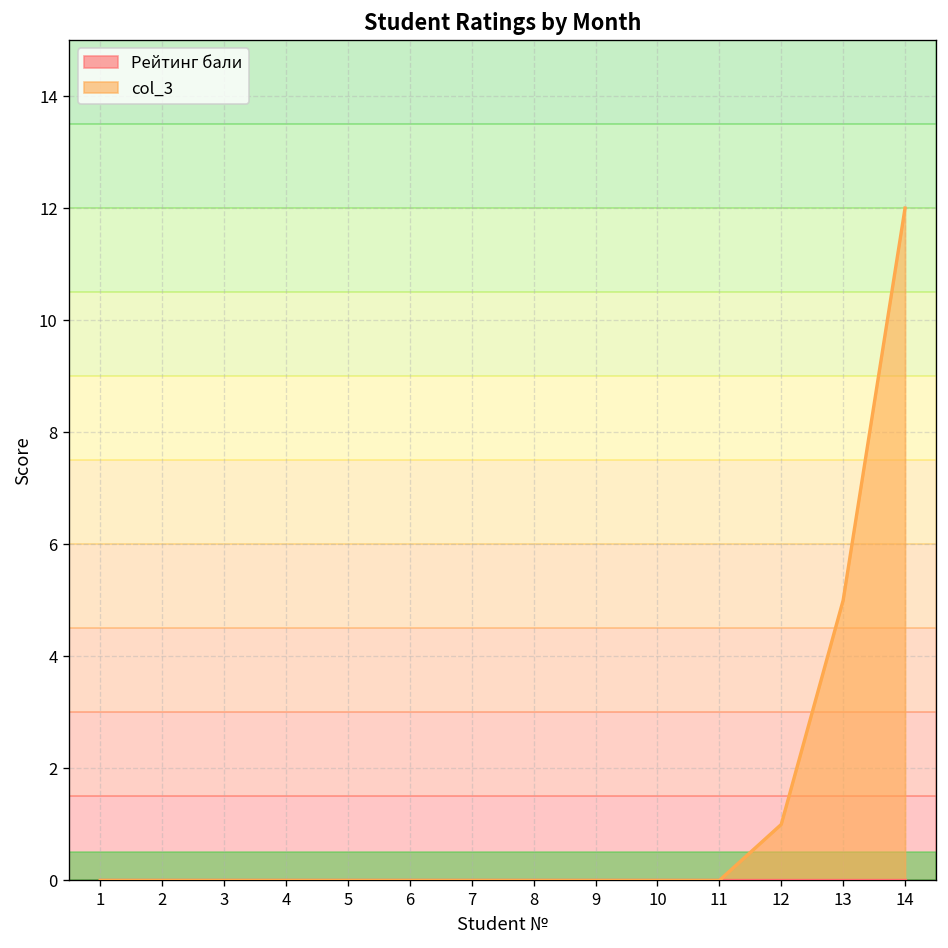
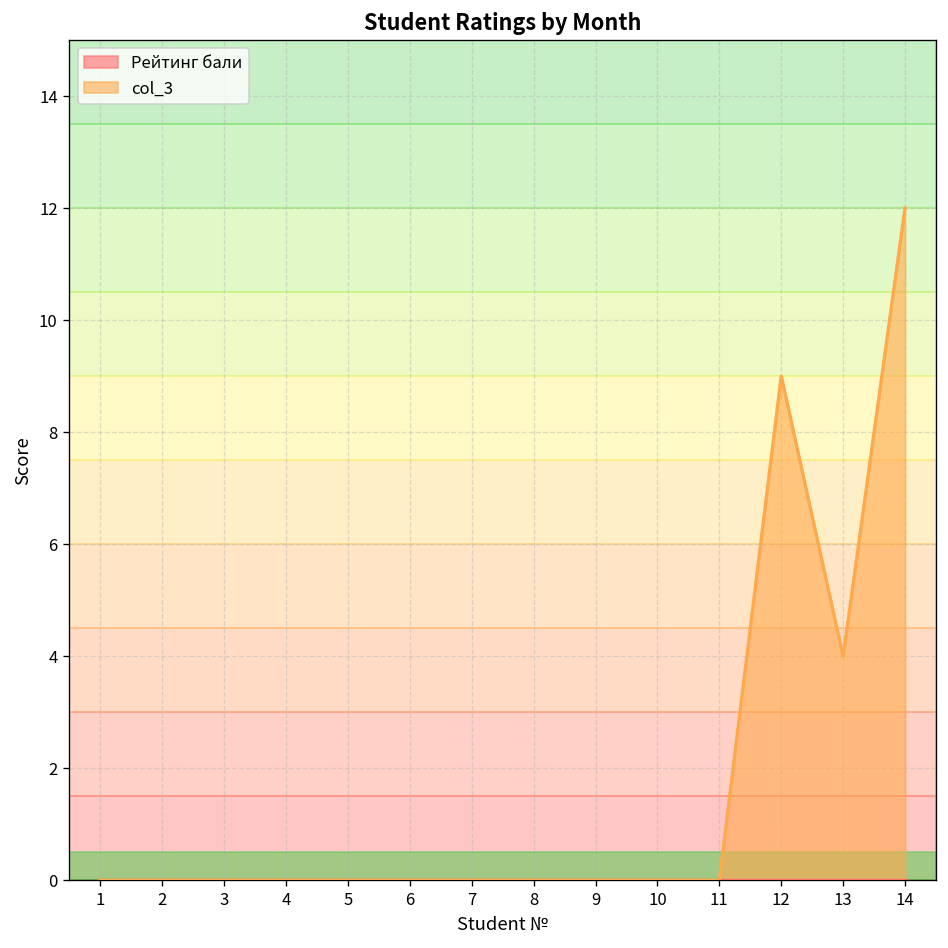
col_3, 12: 1 -> 9
col_3, 13: 5 -> 4
